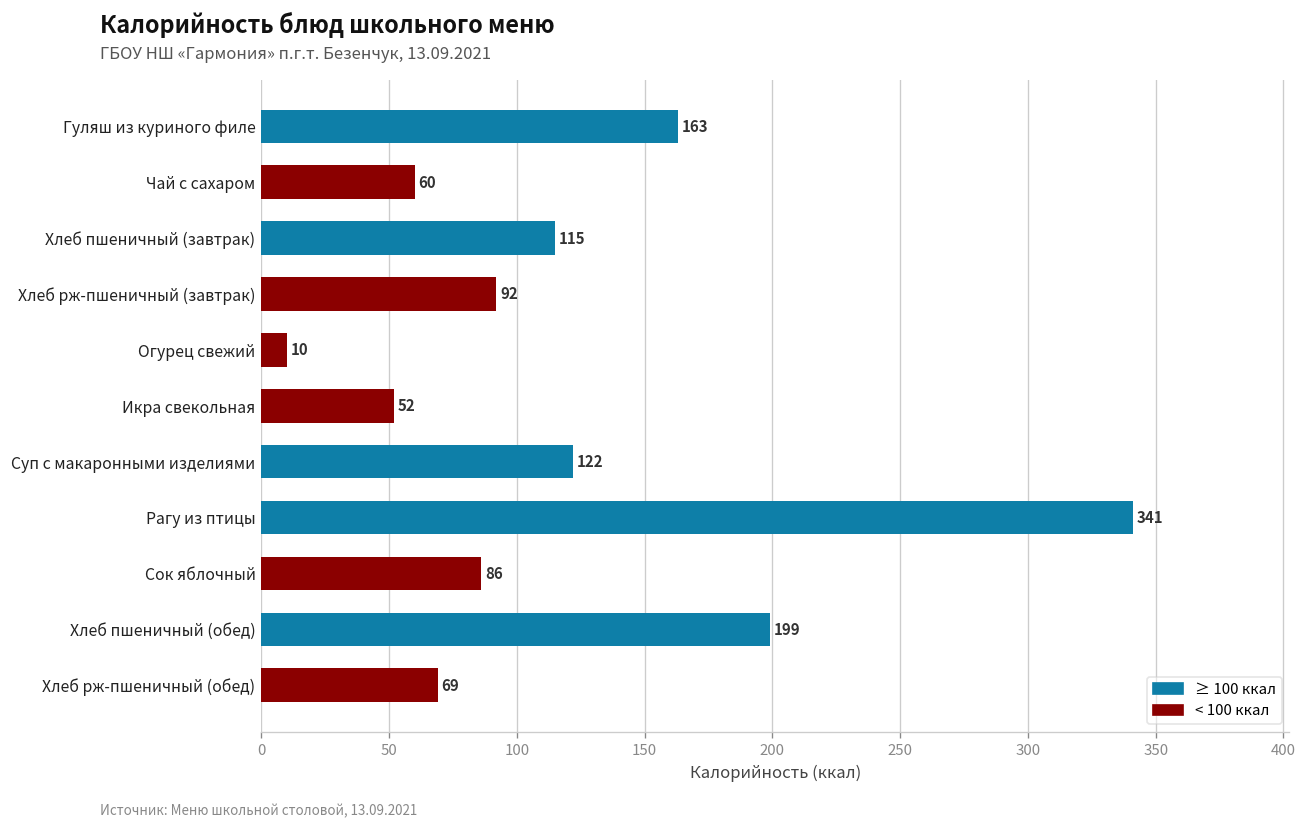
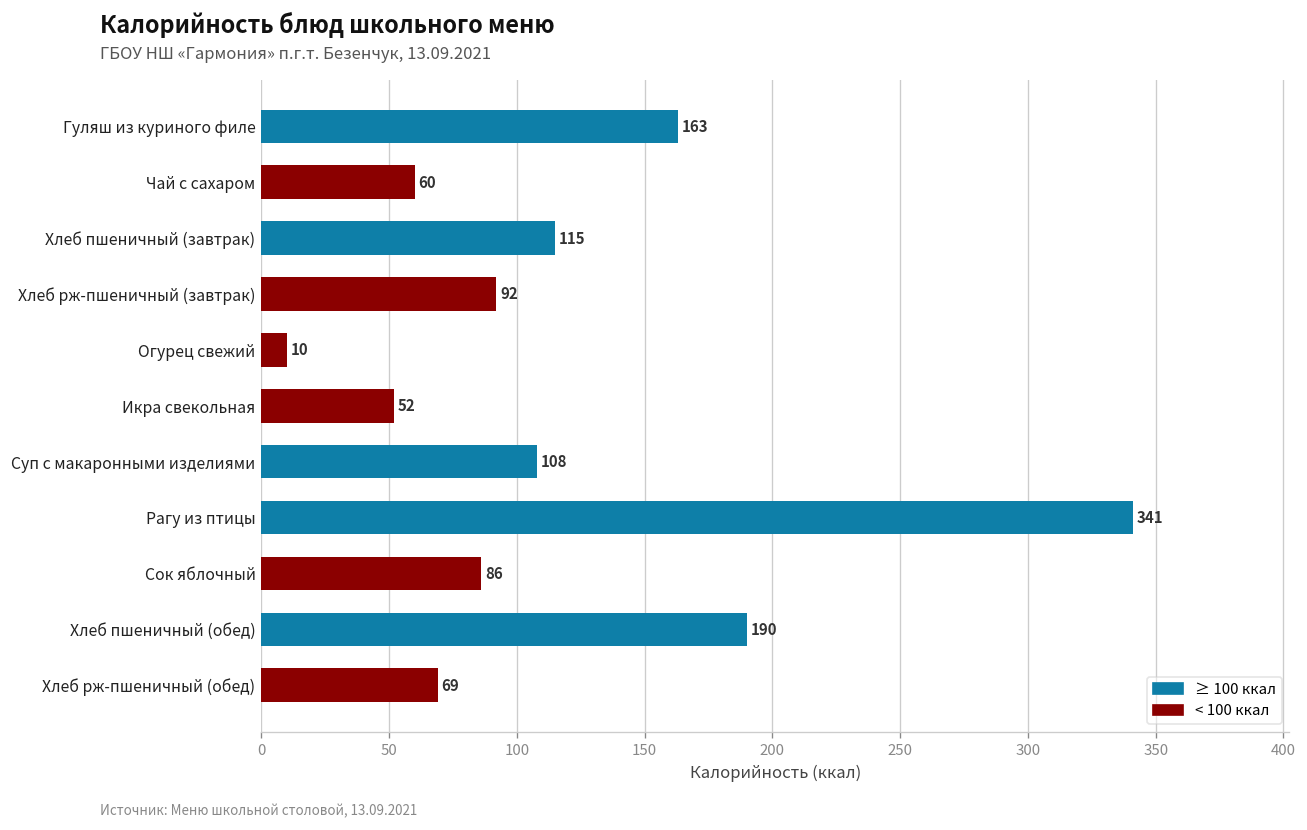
Суп с макаронными изделиями: 122 -> 108
Хлеб пшеничный (обед): 199 -> 190
